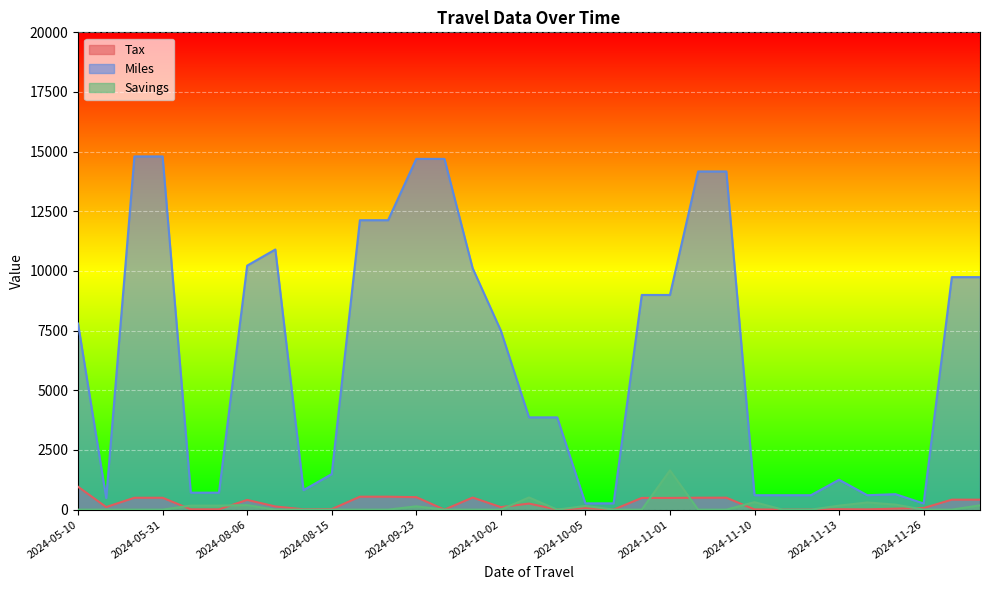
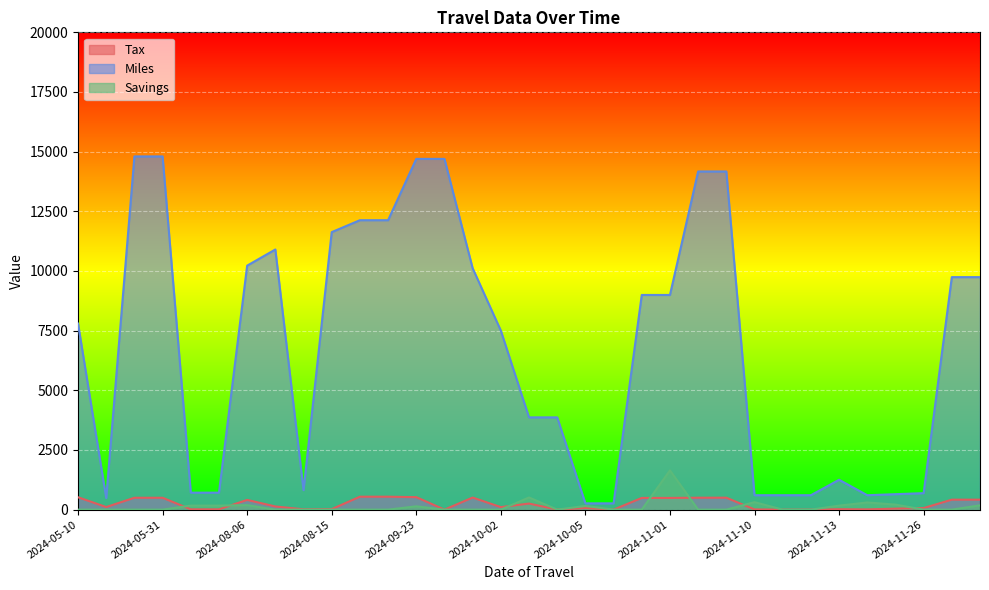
Tax, 2024-05-10: 1000 -> 500
Miles, 2024-08-15: 1500 -> 11600
Miles, 2024-11-26: 300 -> 700
